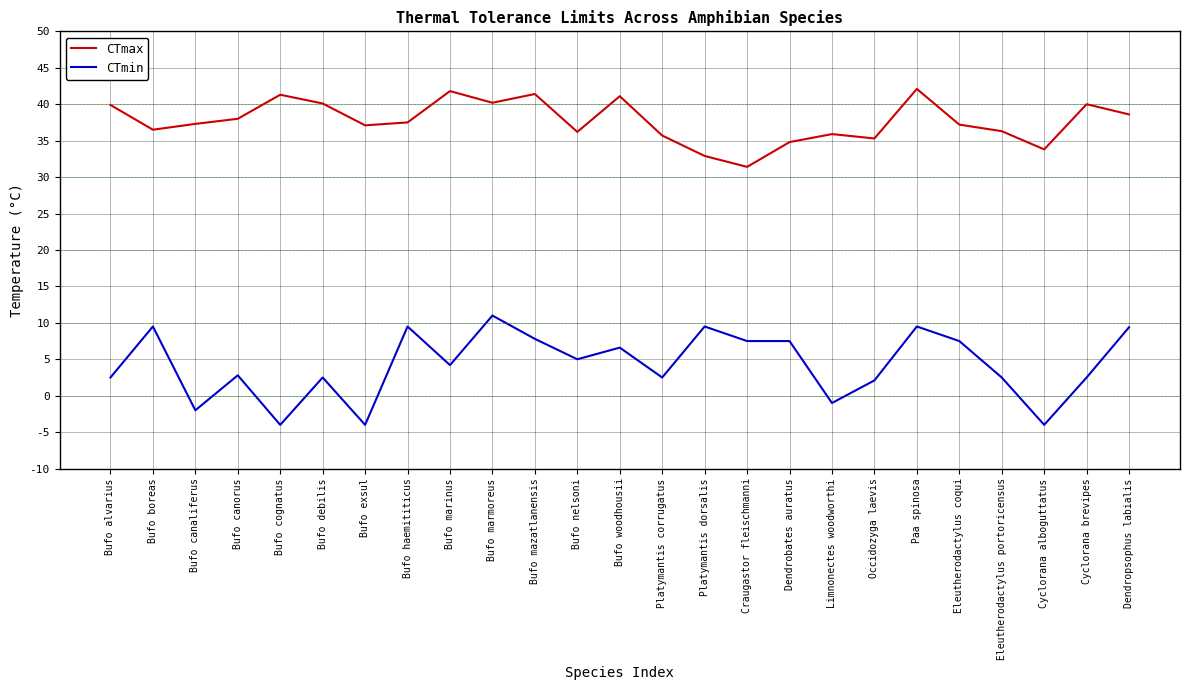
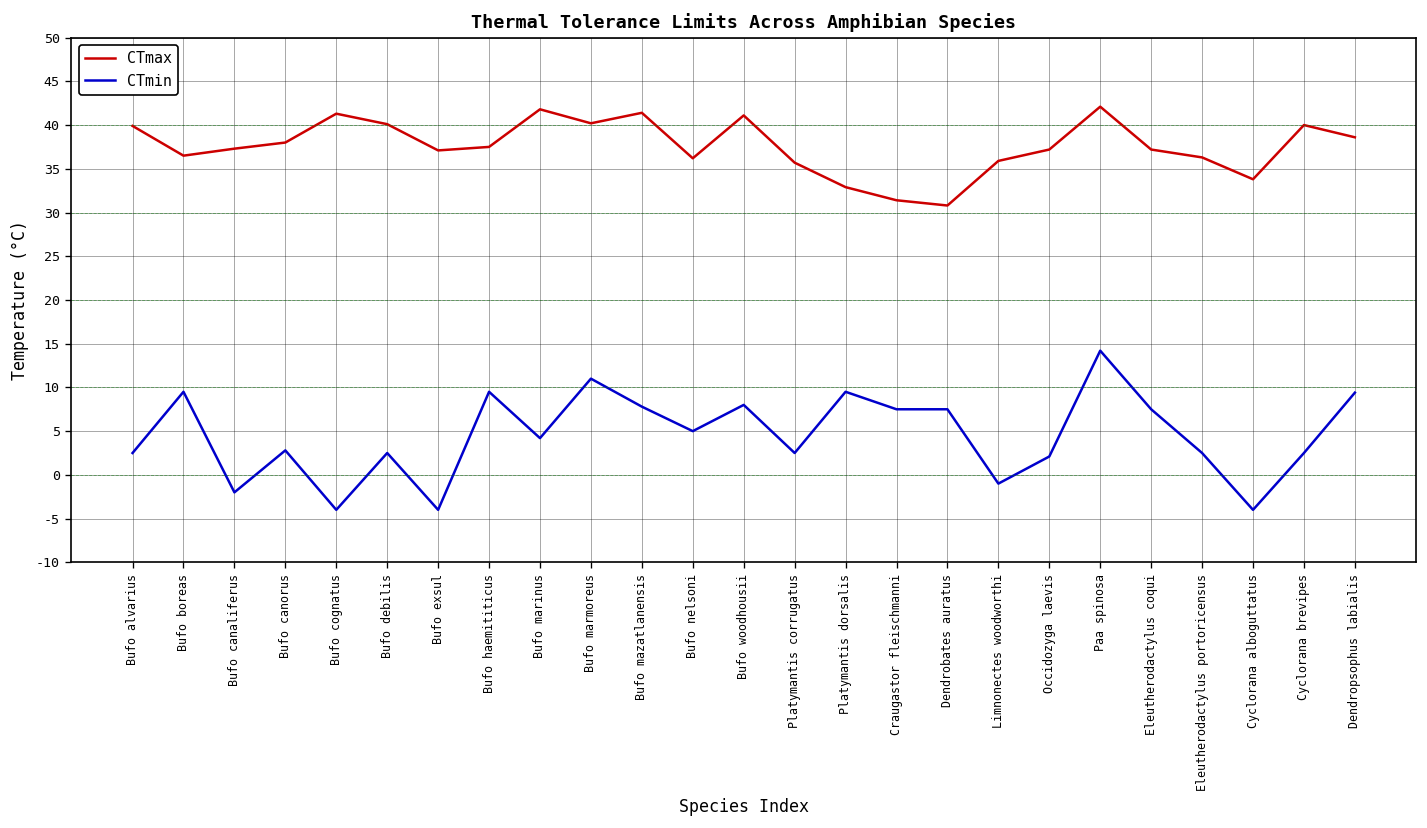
CTmin, Bufo woodhousii: 7 -> 8
CTmax, Dendrobates auratus: 35 -> 31
CTmax, Occidozyga laevis: 35 -> 37
CTmin, Paa spinosa: 10 -> 14
